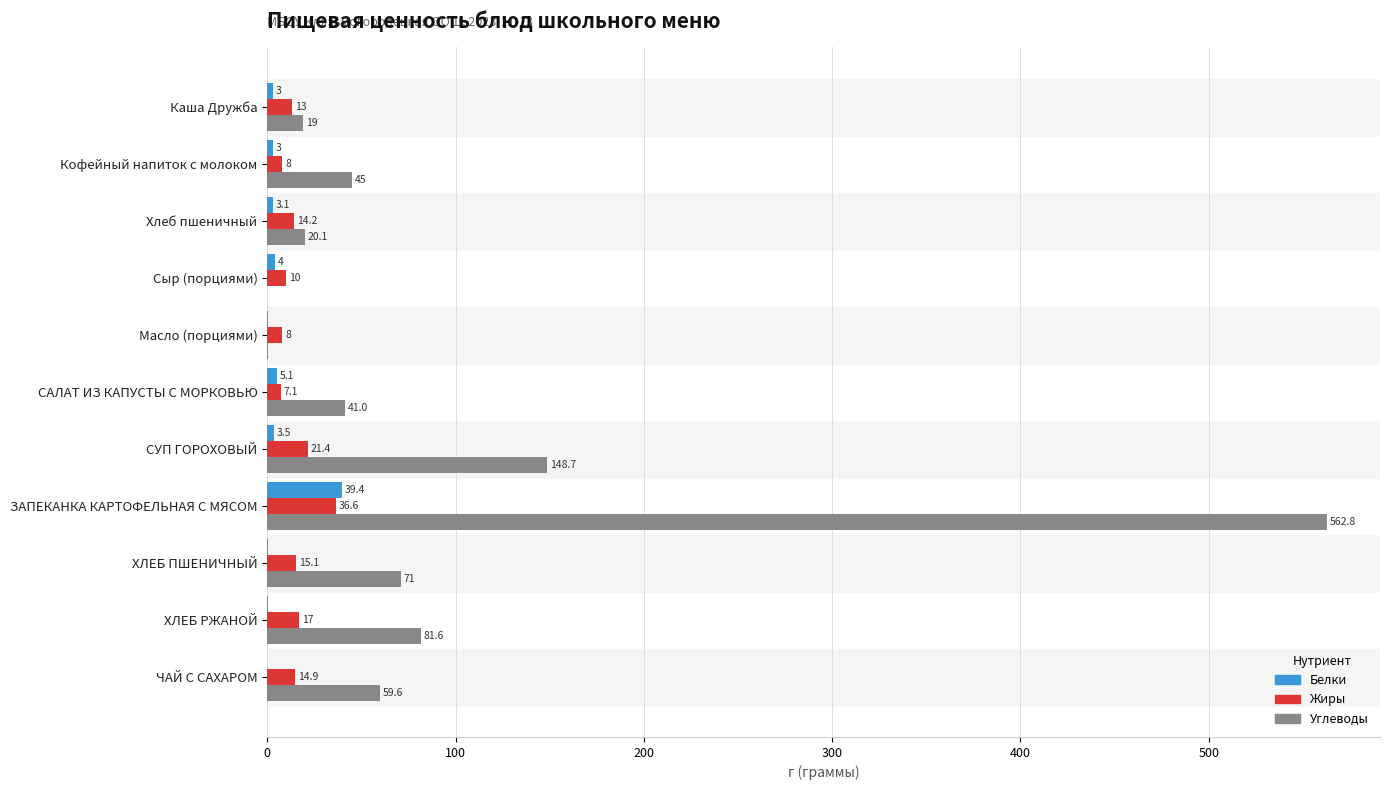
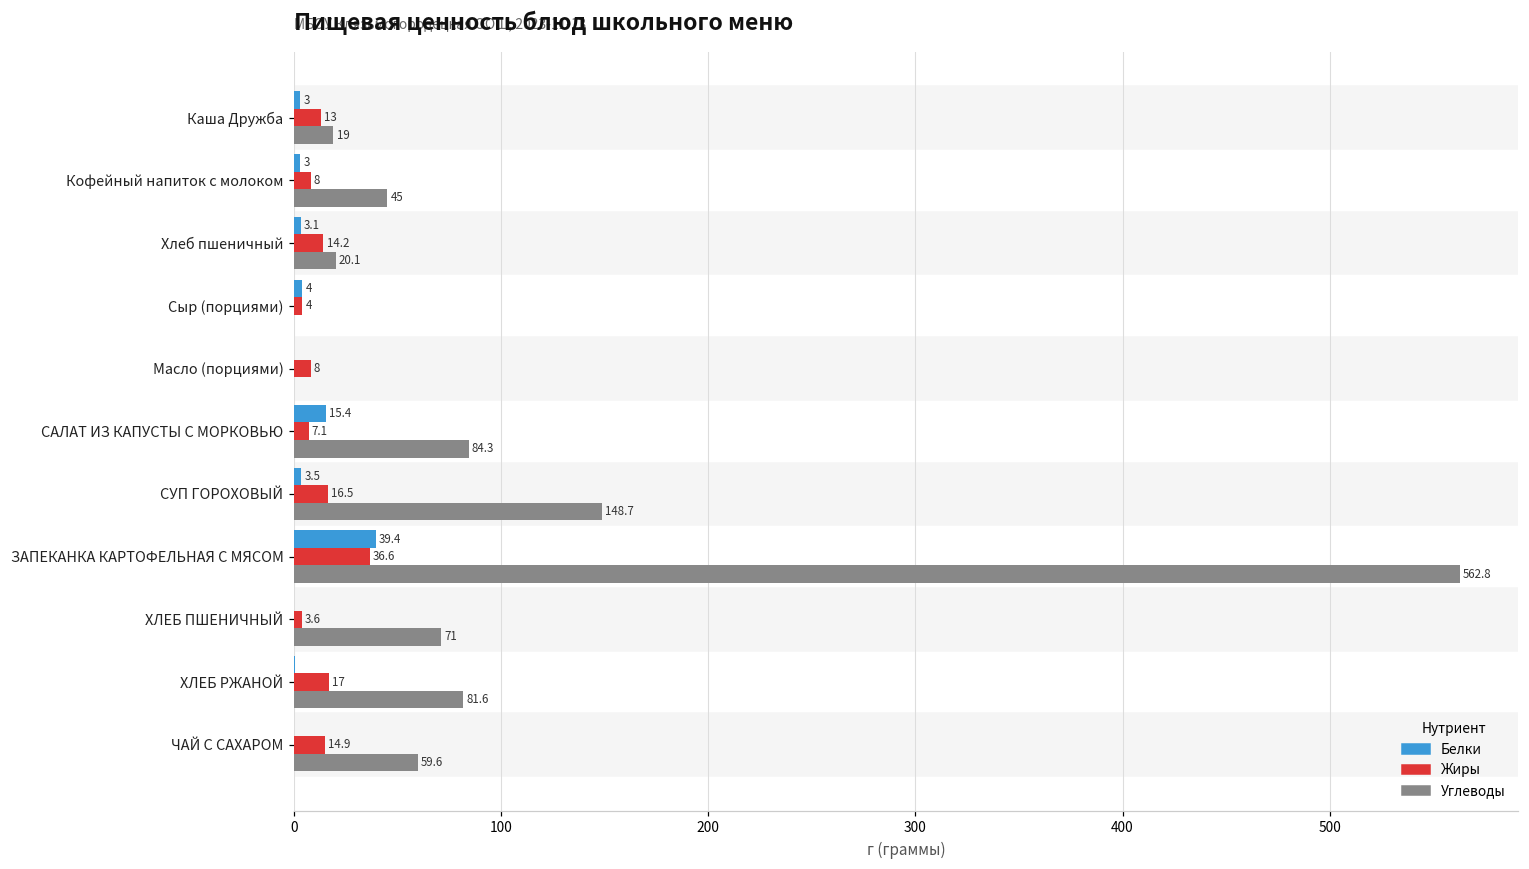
Жиры, Сыр (порциями): 10 -> 4
Белки, САЛАТ ИЗ КАПУСТЫ С МОРКОВЬЮ: 5.1 -> 15.4
Углеводы, САЛАТ ИЗ КАПУСТЫ С МОРКОВЬЮ: 41.0 -> 84.3
Жиры, СУП ГОРОХОВЫЙ: 21.4 -> 16.5
Жиры, ХЛЕБ ПШЕНИЧНЫЙ: 15.1 -> 3.6
